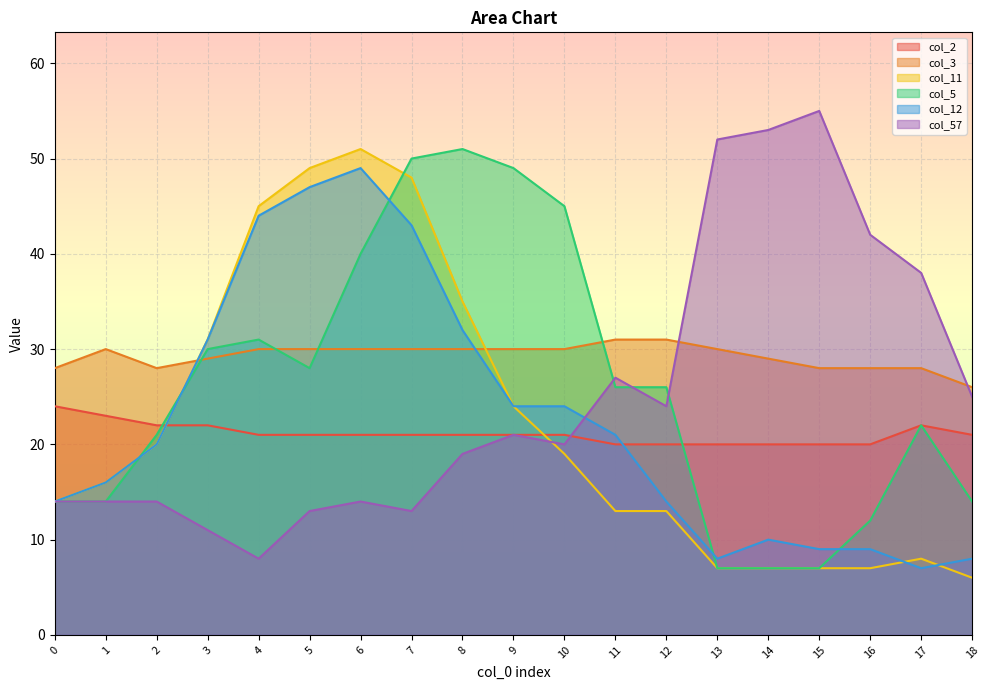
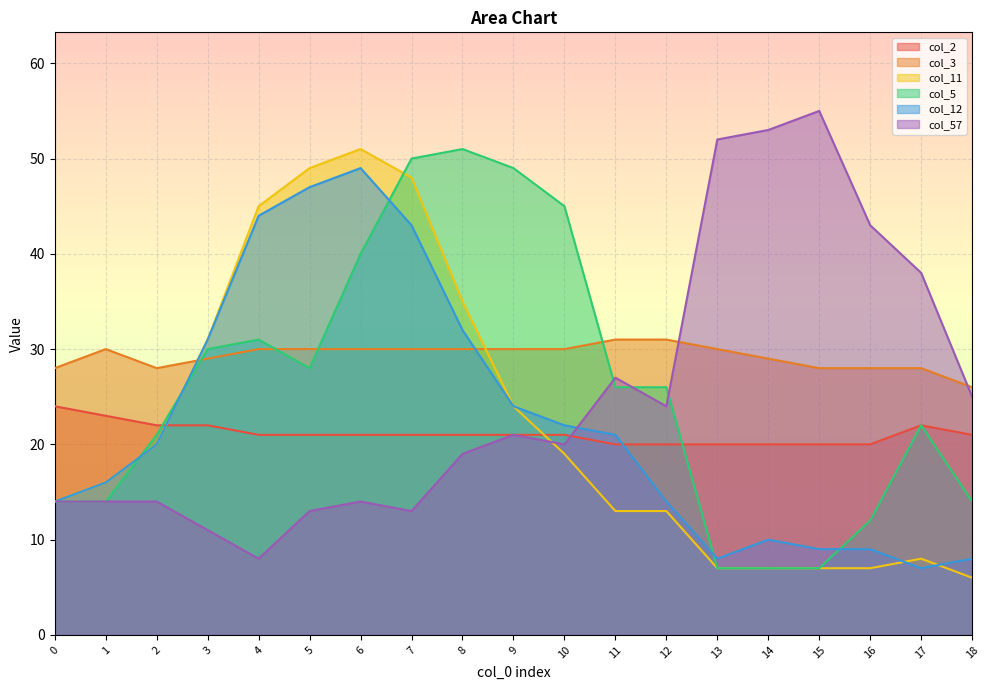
col_12, 10: 24 -> 22
col_57, 16: 42 -> 43
